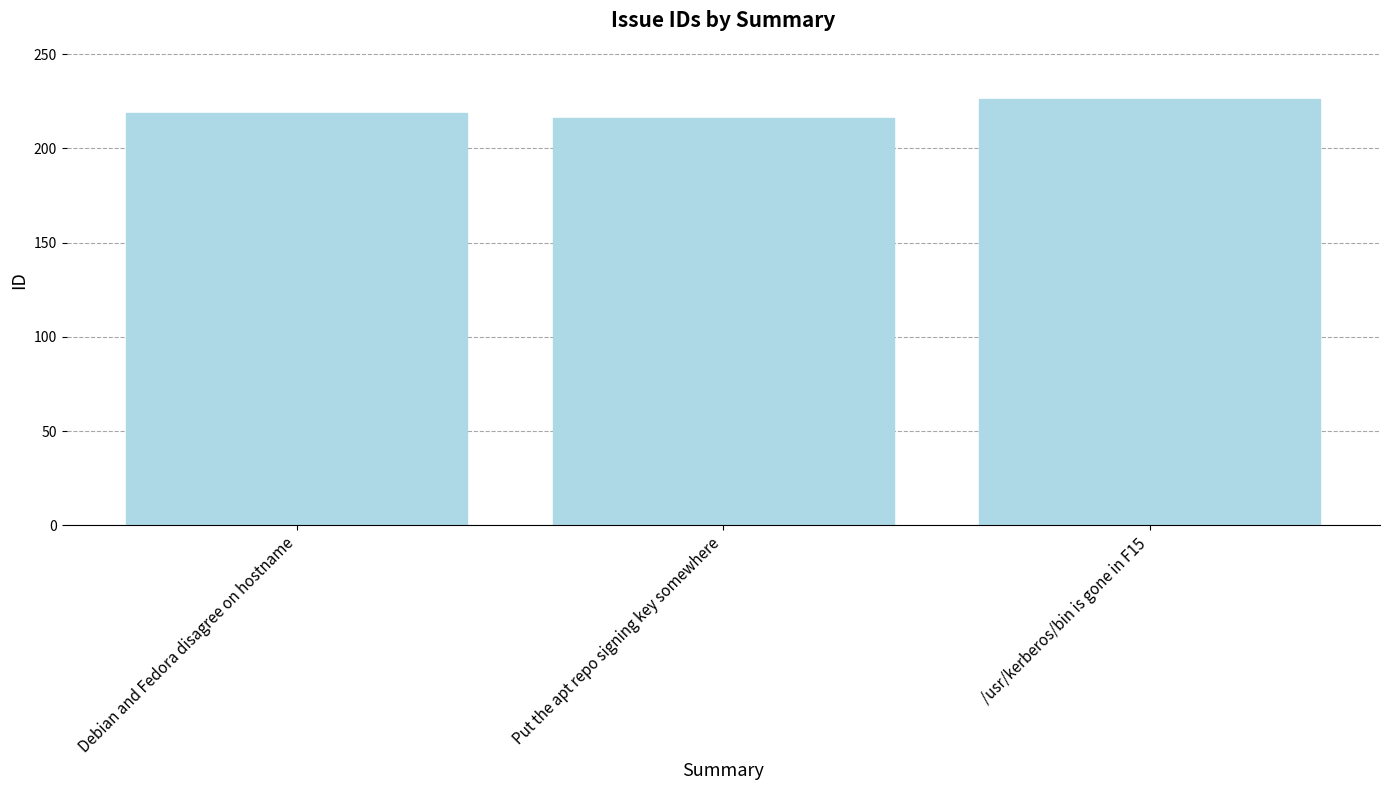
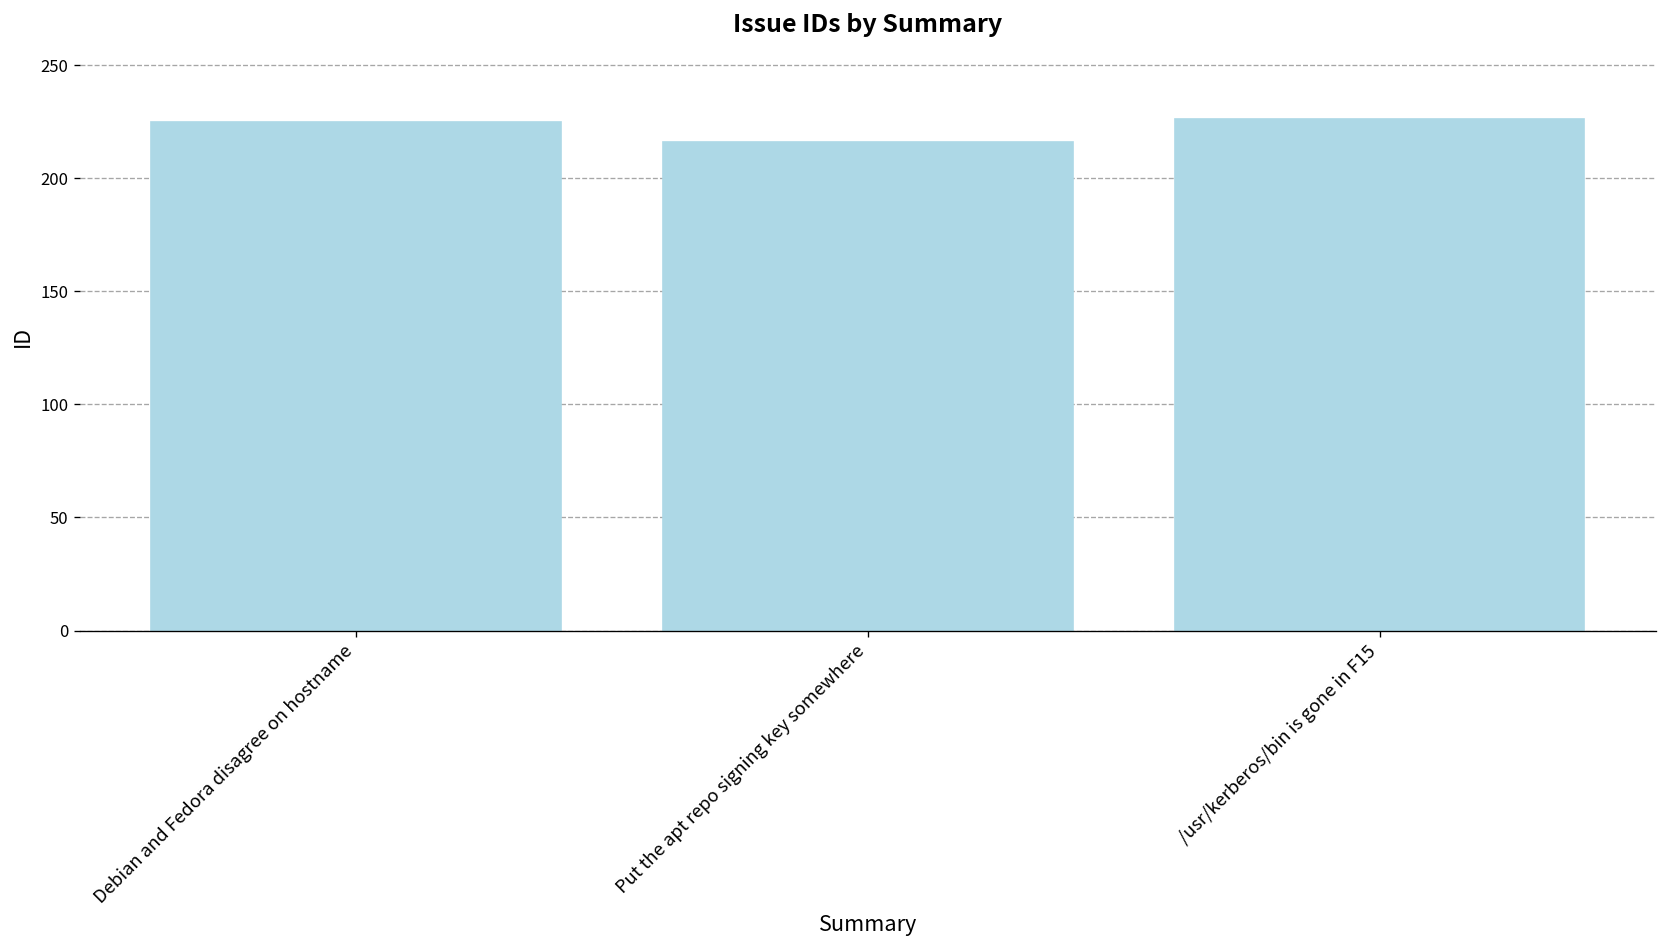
Debian and Fedora disagree on hostname: 219 -> 225
